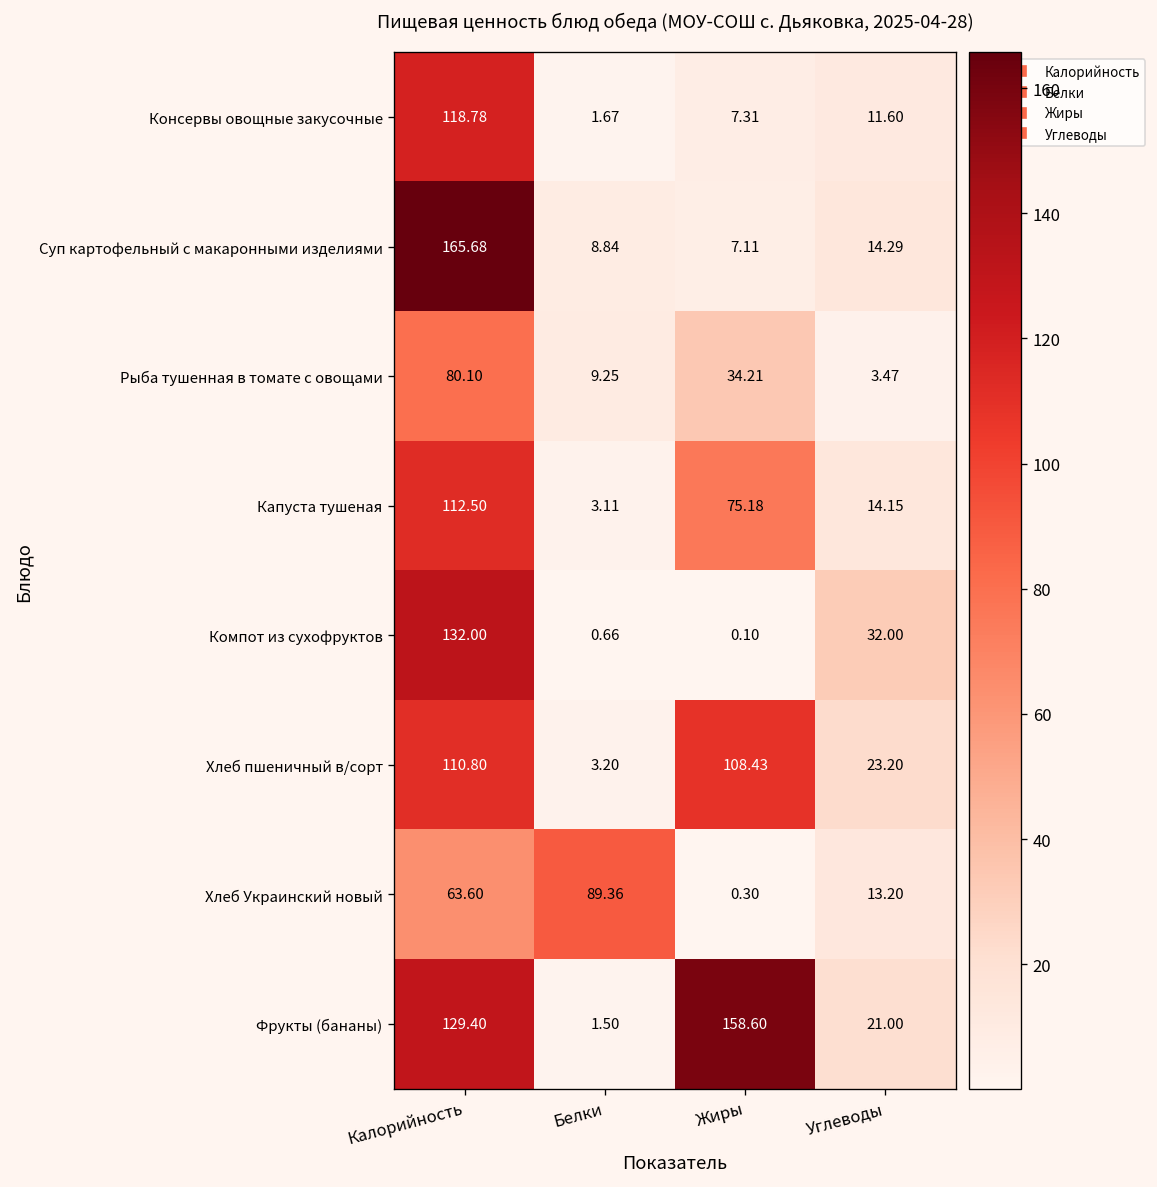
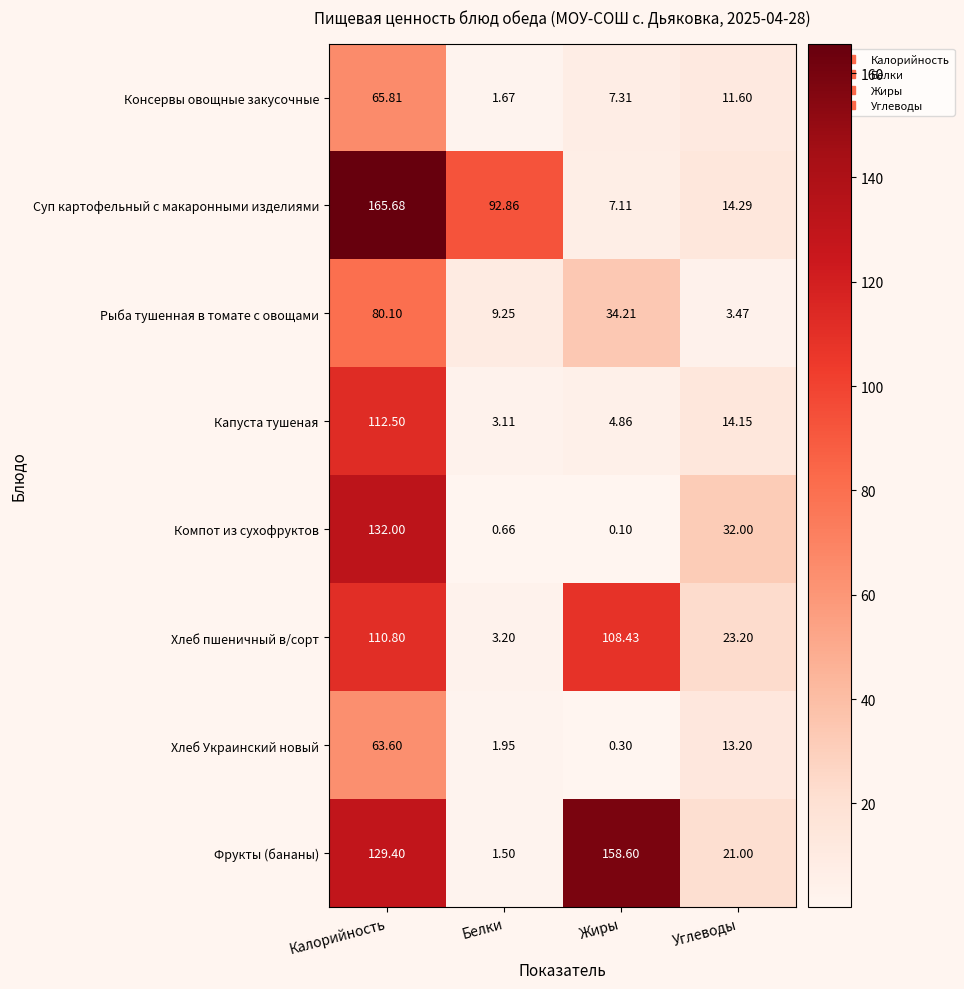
Консервы овощные закусочные, Калорийность: 118.78 -> 65.81
Суп картофельный с макаронными изделиями, Белки: 8.84 -> 92.86
Капуста тушеная, Жиры: 75.18 -> 4.86
Хлеб Украинский новый, Белки: 89.36 -> 1.95
